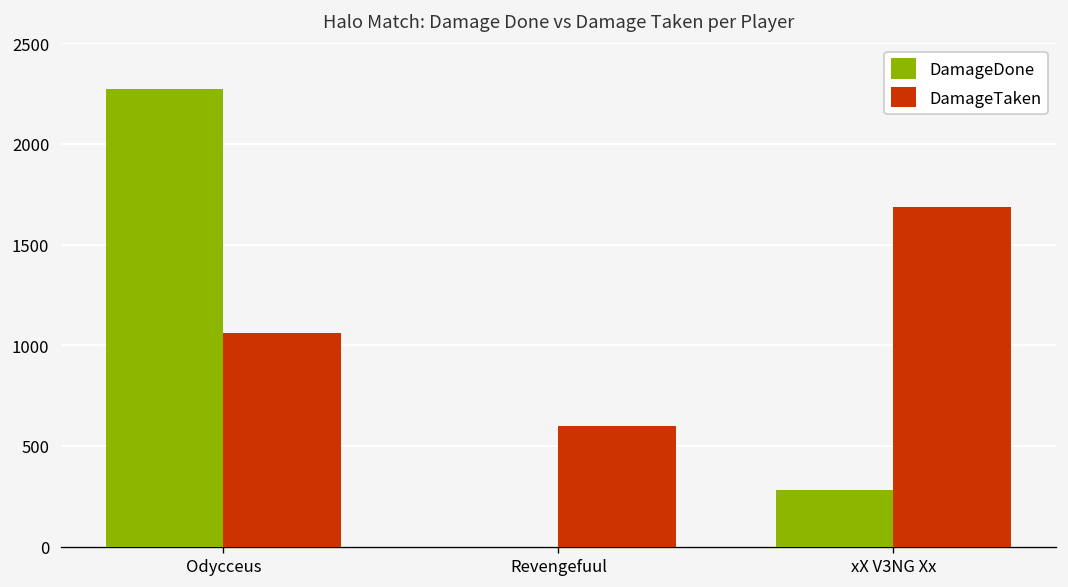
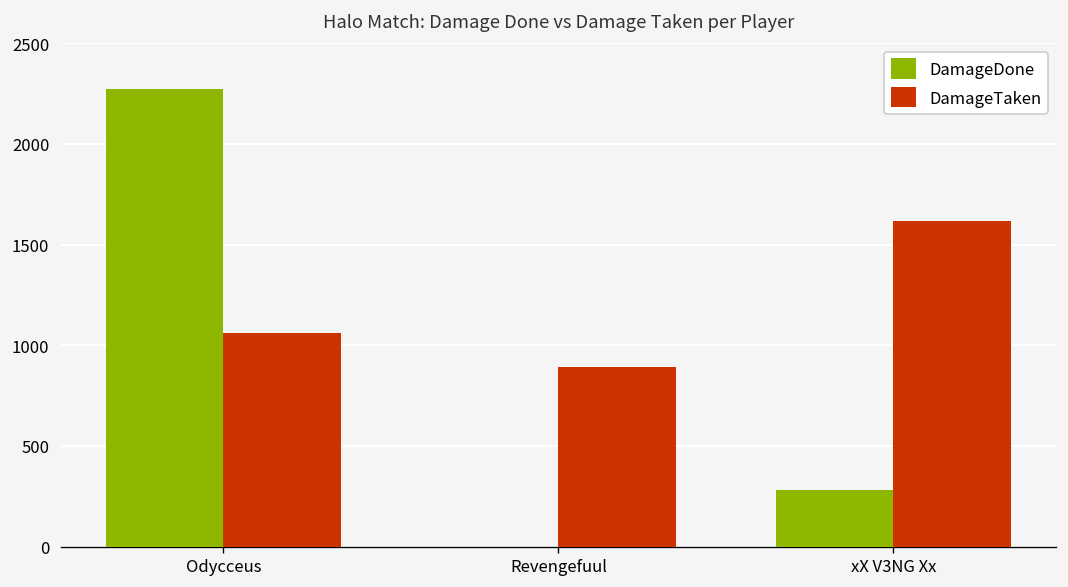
DamageTaken, Revengefuul: 600 -> 890
DamageTaken, xX V3NG Xx: 1690 -> 1620
